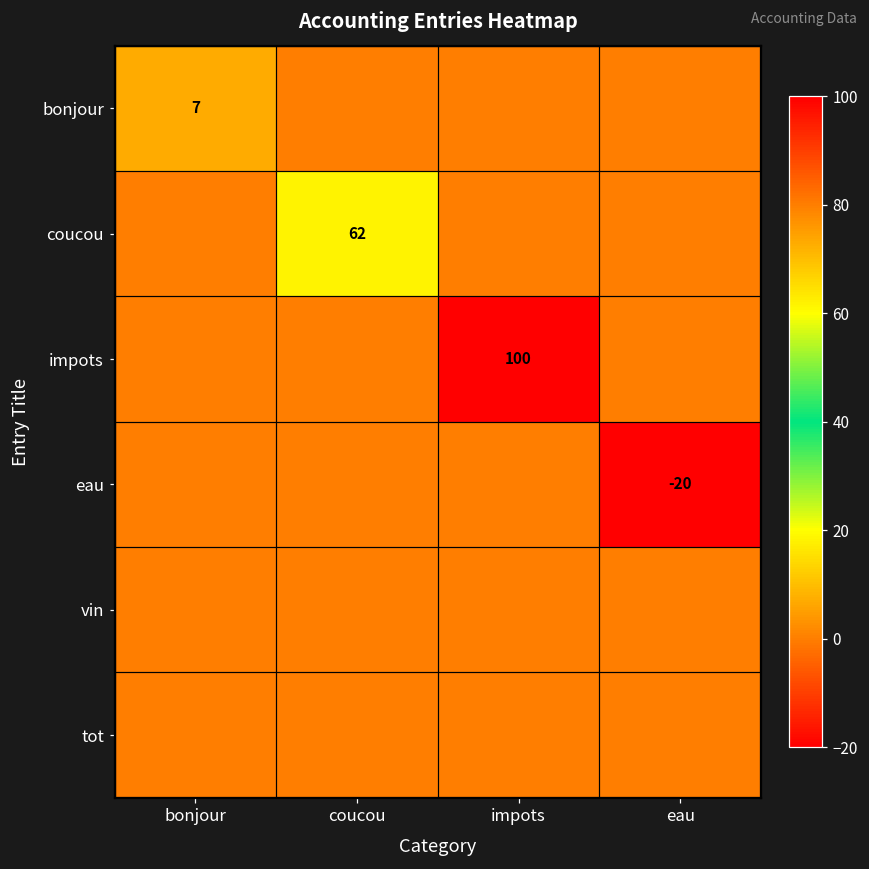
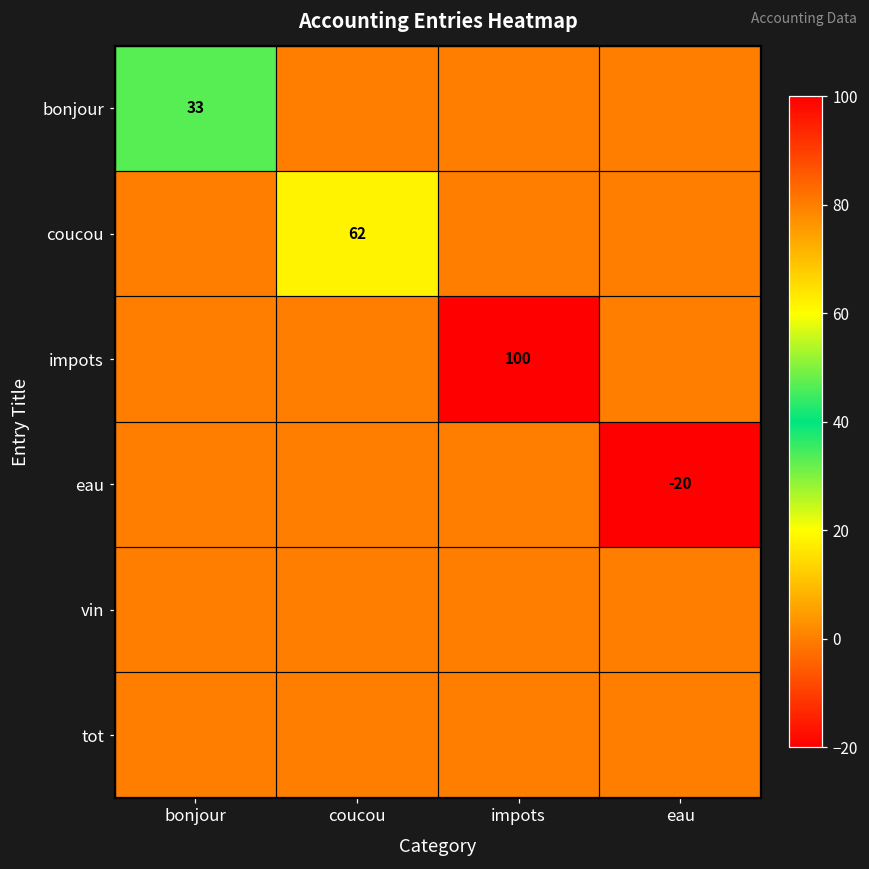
bonjour, bonjour: 7 -> 33
